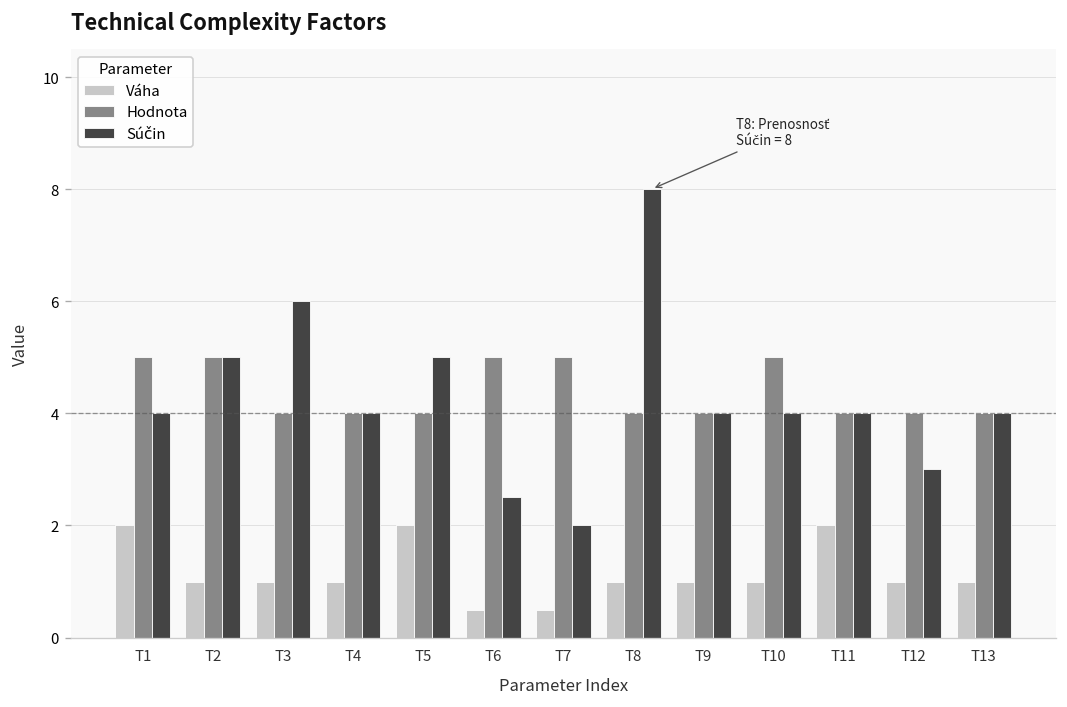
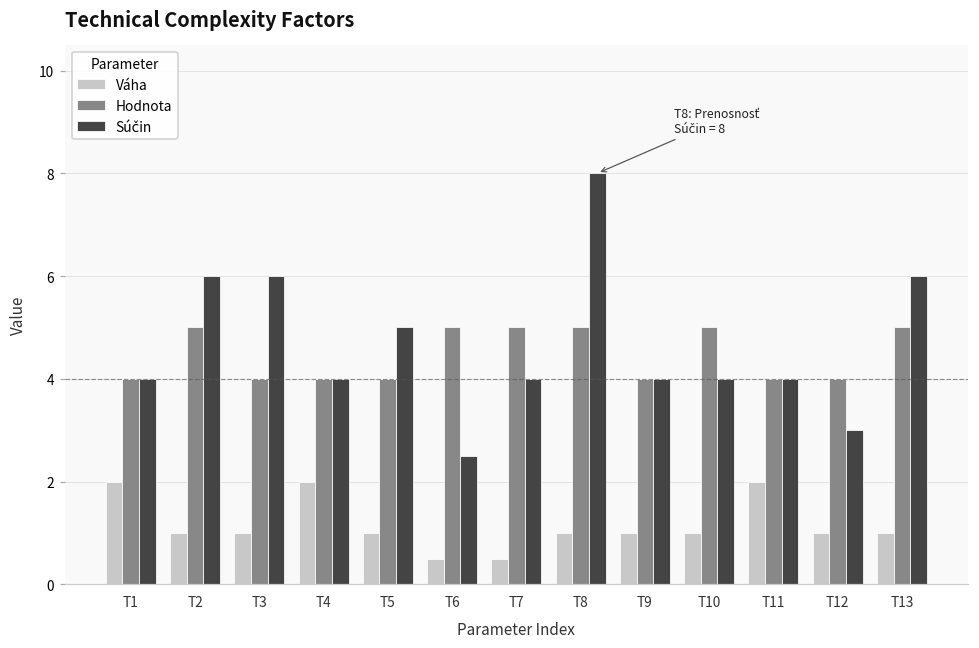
Hodnota, T1: 5 -> 4
Súčin, T2: 5 -> 6
Váha, T4: 1 -> 2
Váha, T5: 2 -> 1
Súčin, T7: 2 -> 4
Hodnota, T8: 4 -> 5
Hodnota, T13: 4 -> 5
Súčin, T13: 4 -> 6
